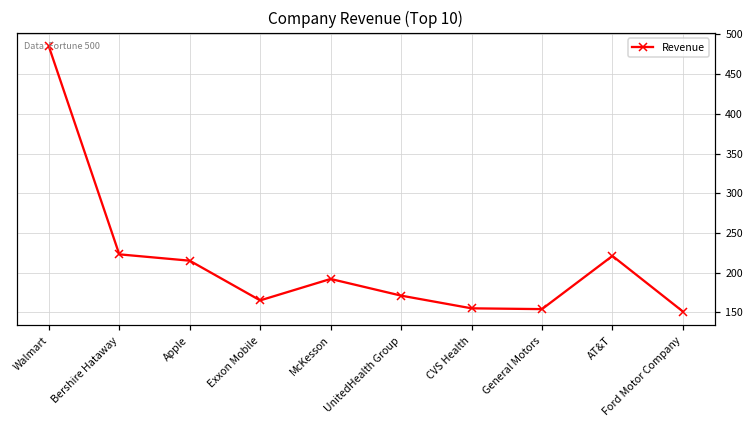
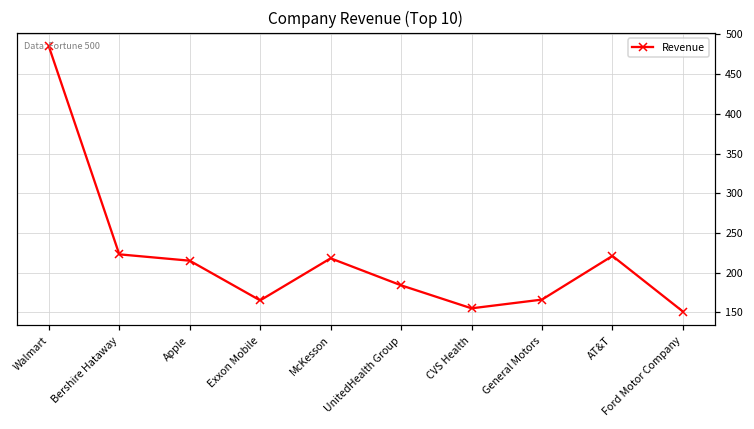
McKesson: 190 -> 220
UnitedHealth Group: 170 -> 180
General Motors: 150 -> 170
